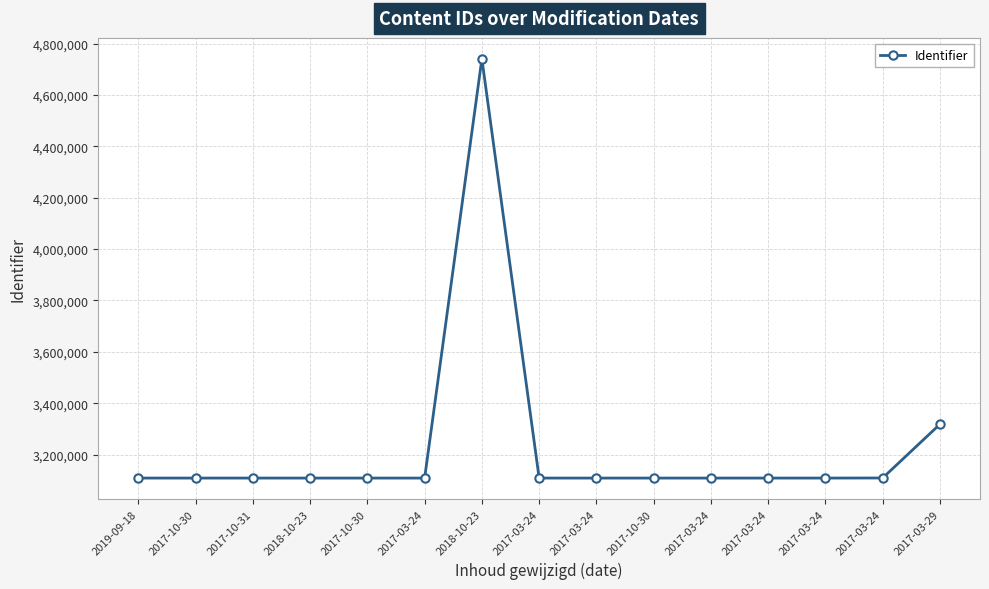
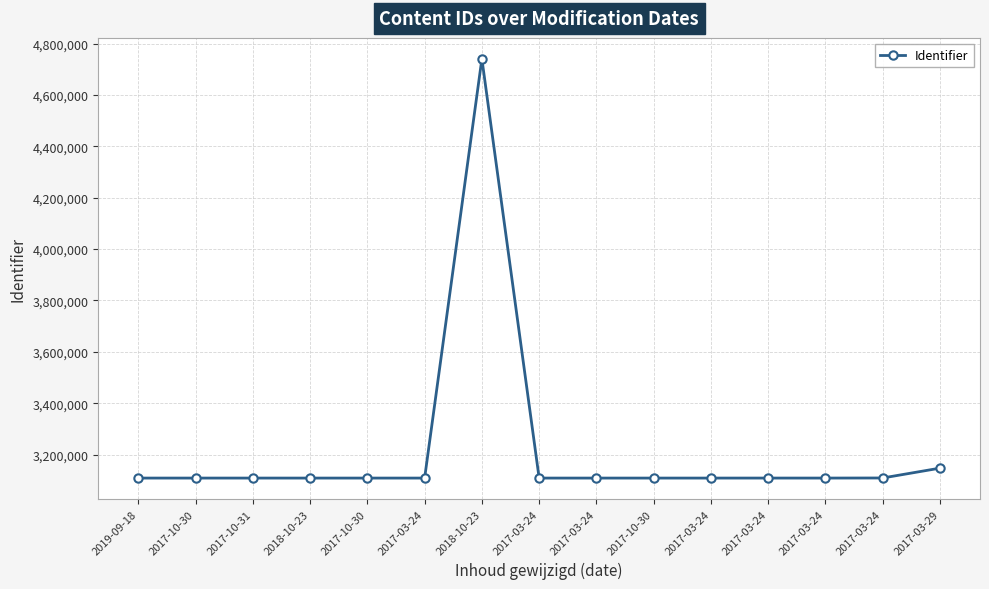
2017-03-29: 3,320,000 -> 3,150,000
